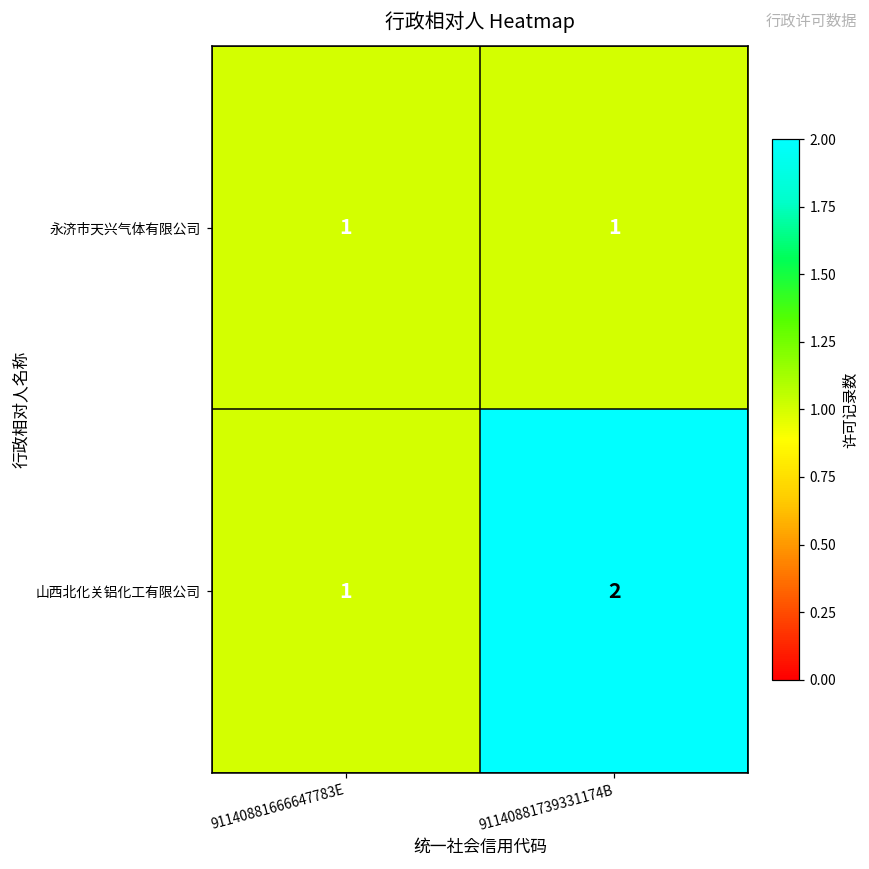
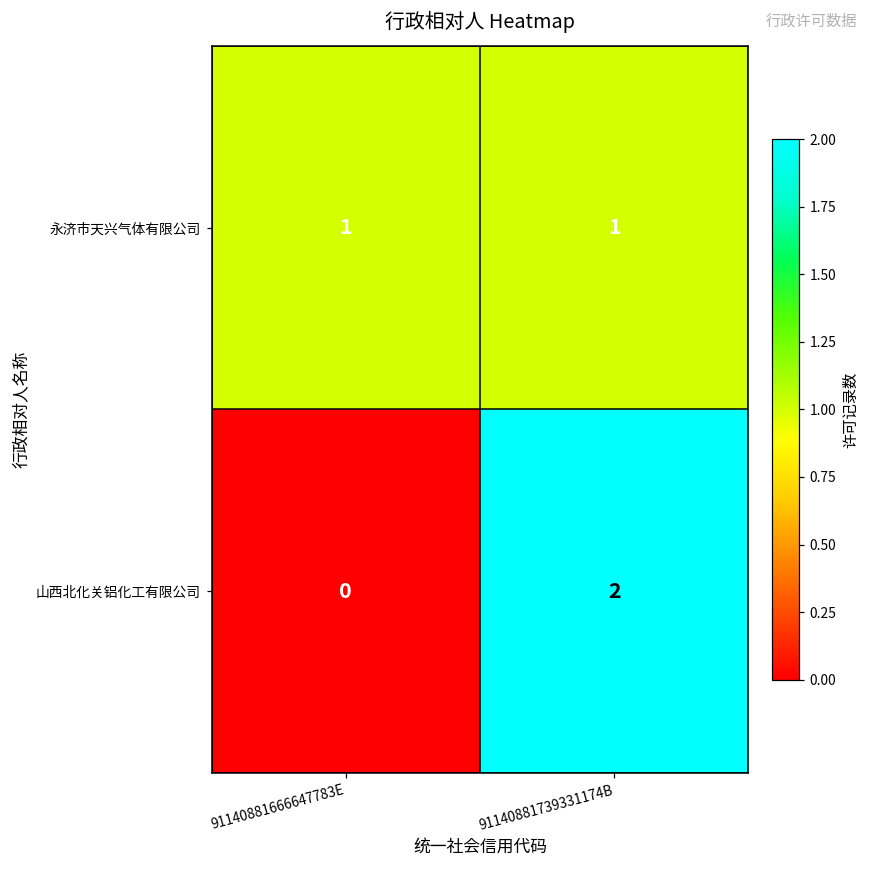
山西北化关铝化工有限公司, 91140881666647783E: 1 -> 0
